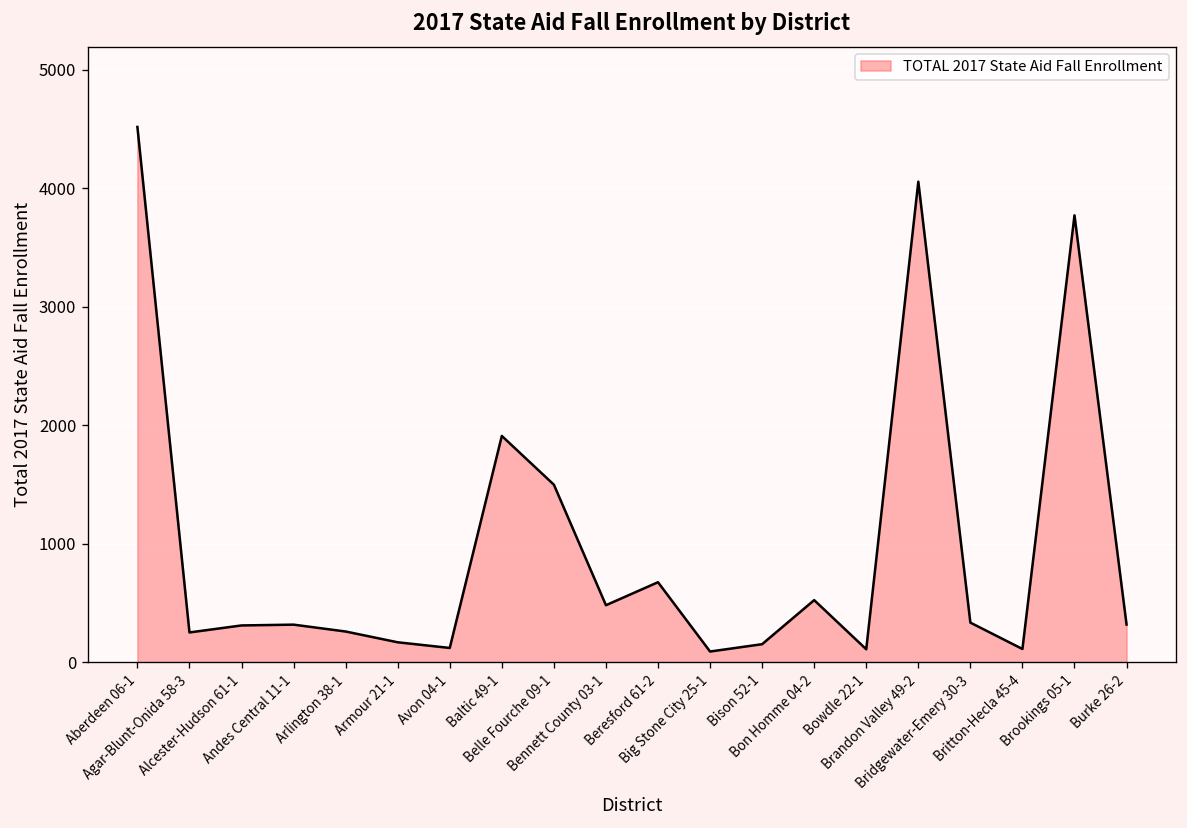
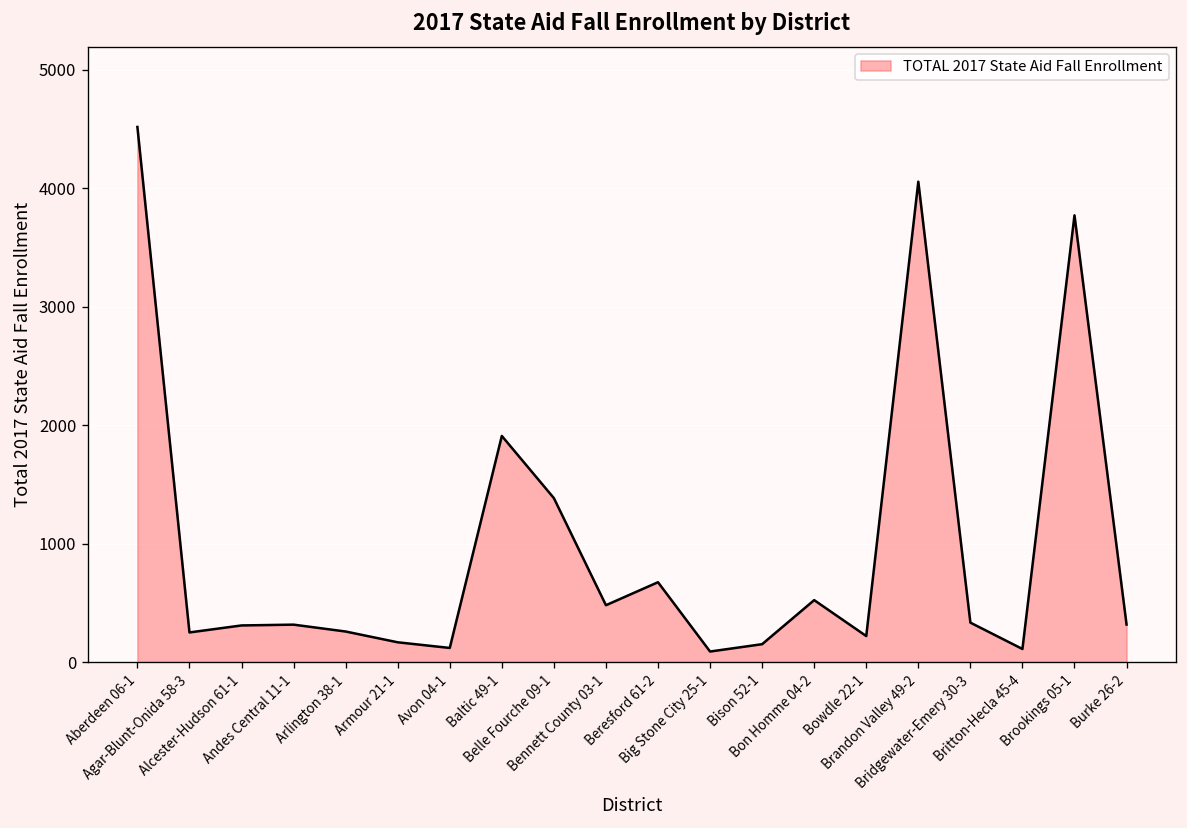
Belle Fourche 09-1: 1500 -> 1400
Bowdle 22-1: 100 -> 200
